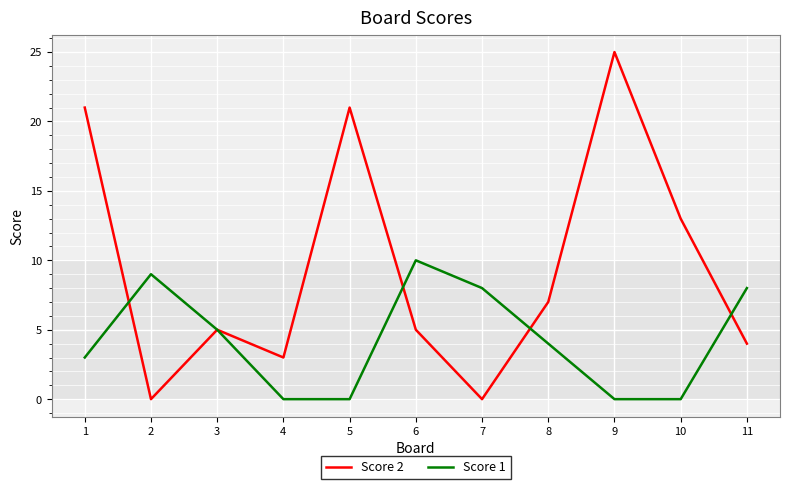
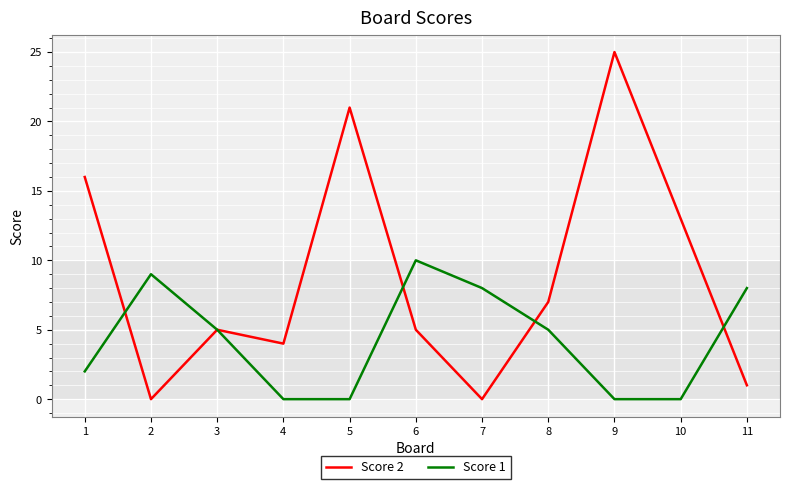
Score 2, 1: 21 -> 16
Score 1, 1: 3 -> 2
Score 2, 4: 3 -> 4
Score 1, 8: 4 -> 5
Score 2, 11: 4 -> 1
